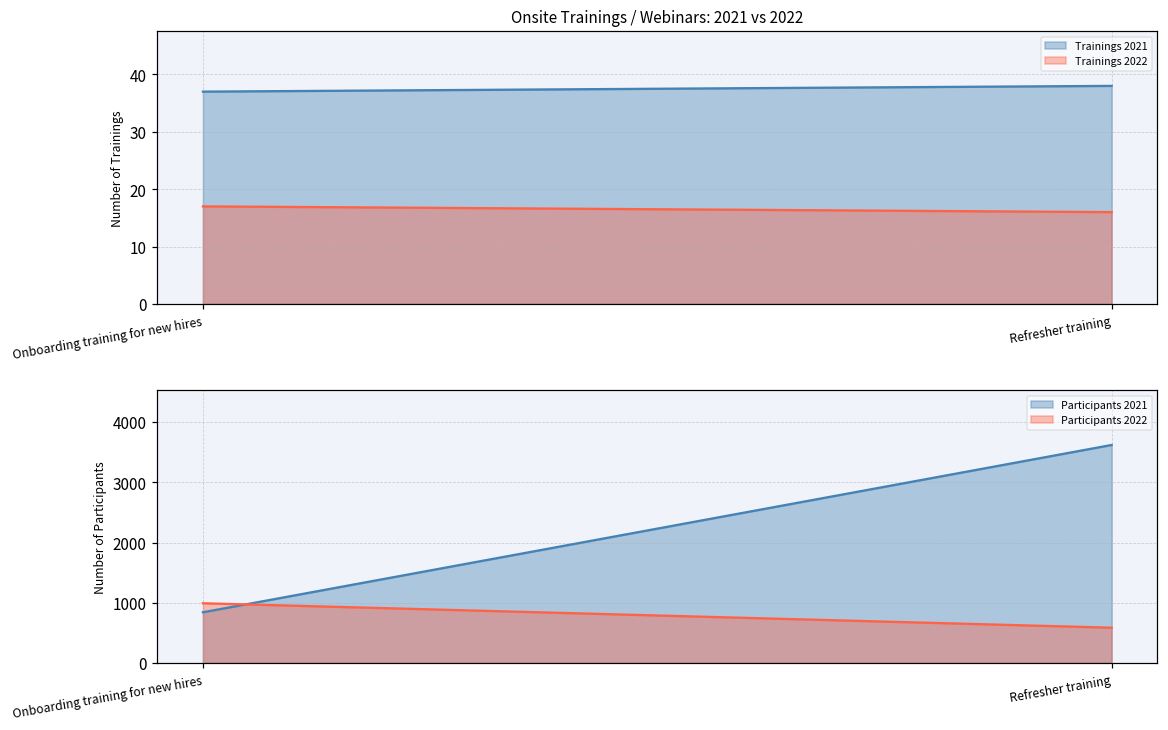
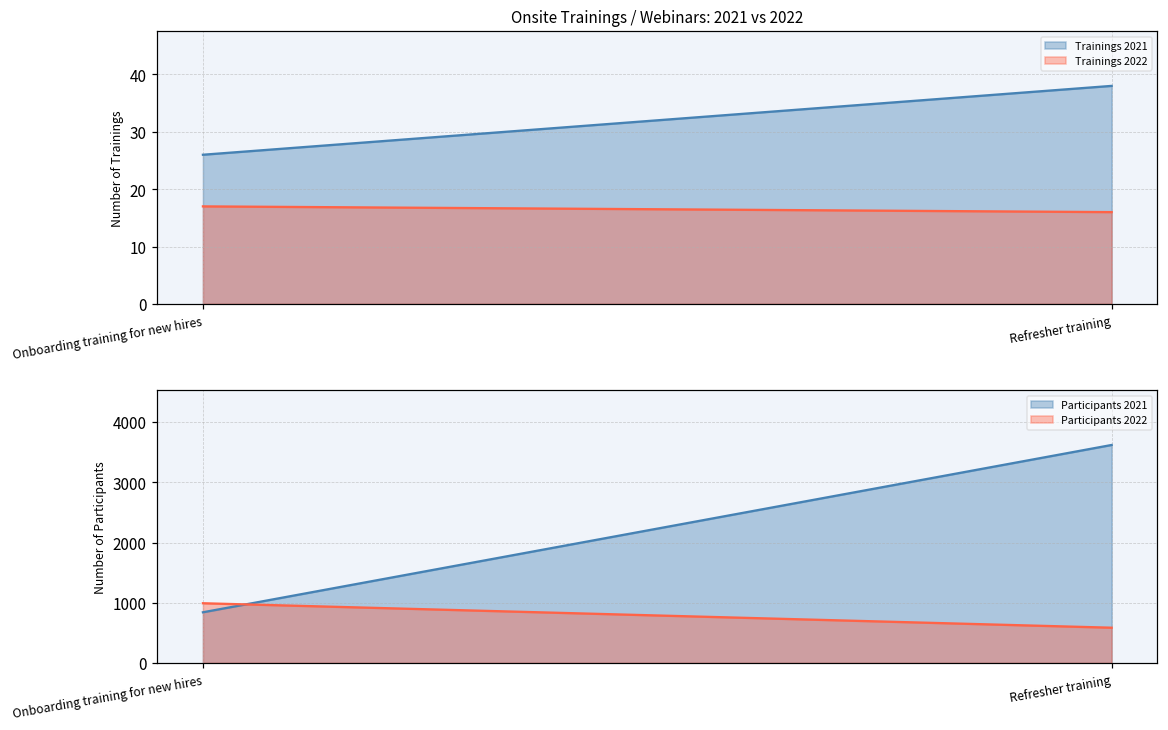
Onsite Trainings / Webinars: 2021 vs 2022, Trainings 2021, Onboarding training for new hires: 37 -> 26
